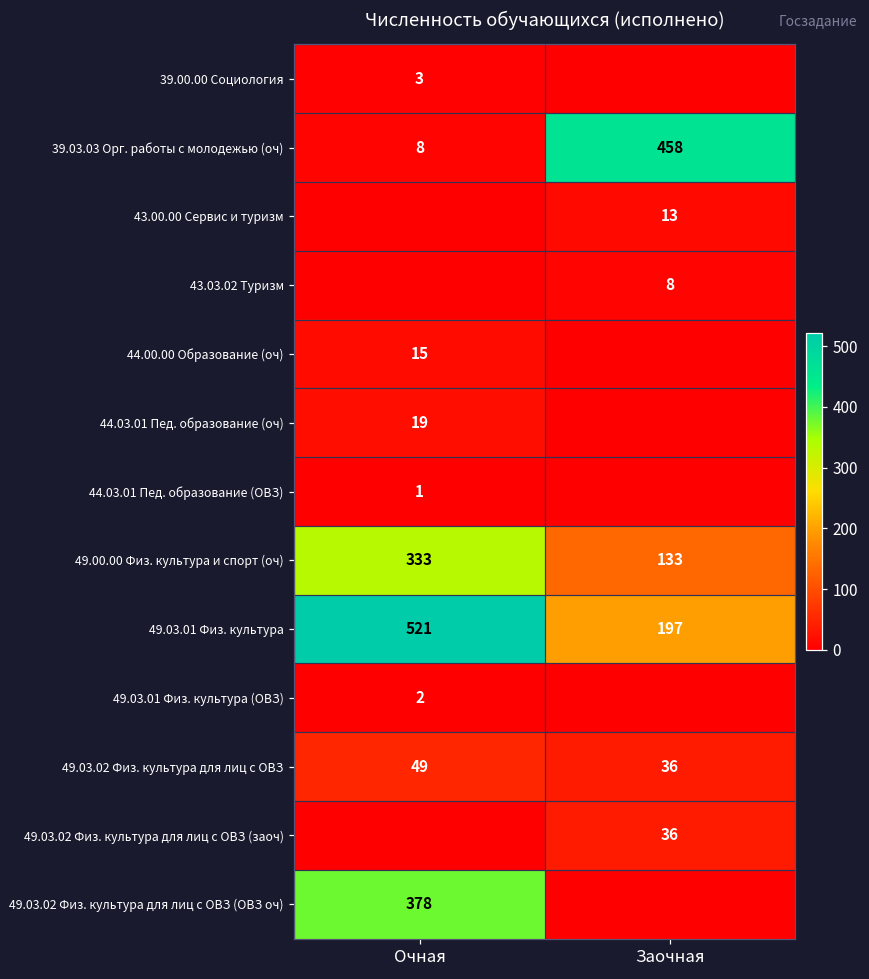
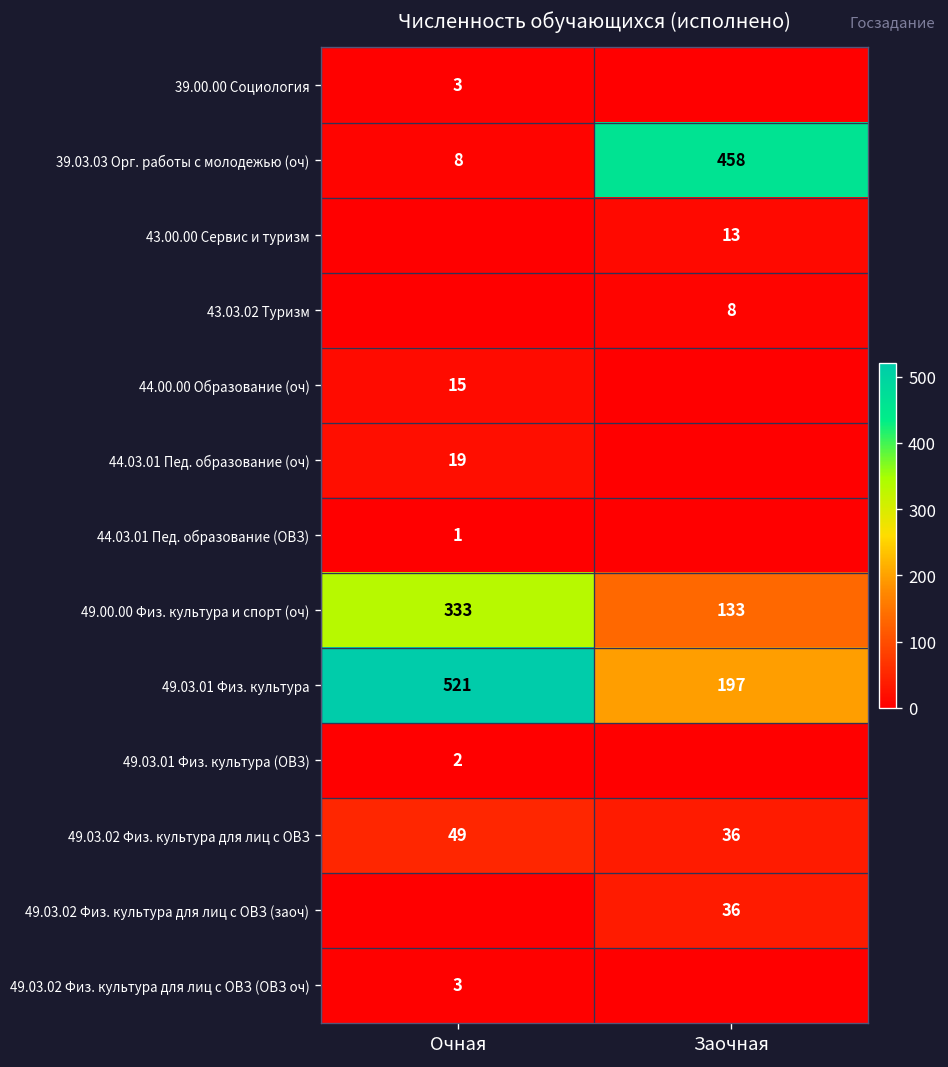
49.03.02 Физ. культура для лиц с ОВЗ (ОВЗ оч), Очная: 378 -> 3
